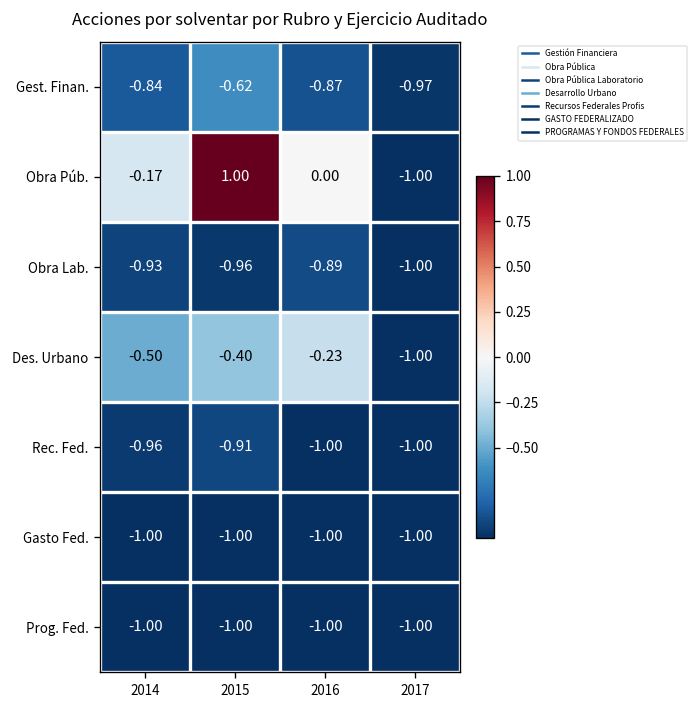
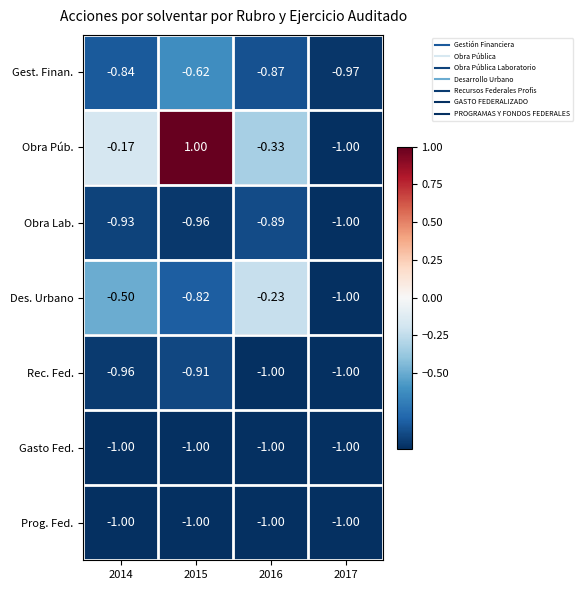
Obra Púb., 2016: 0.00 -> -0.33
Des. Urbano, 2015: -0.40 -> -0.82
